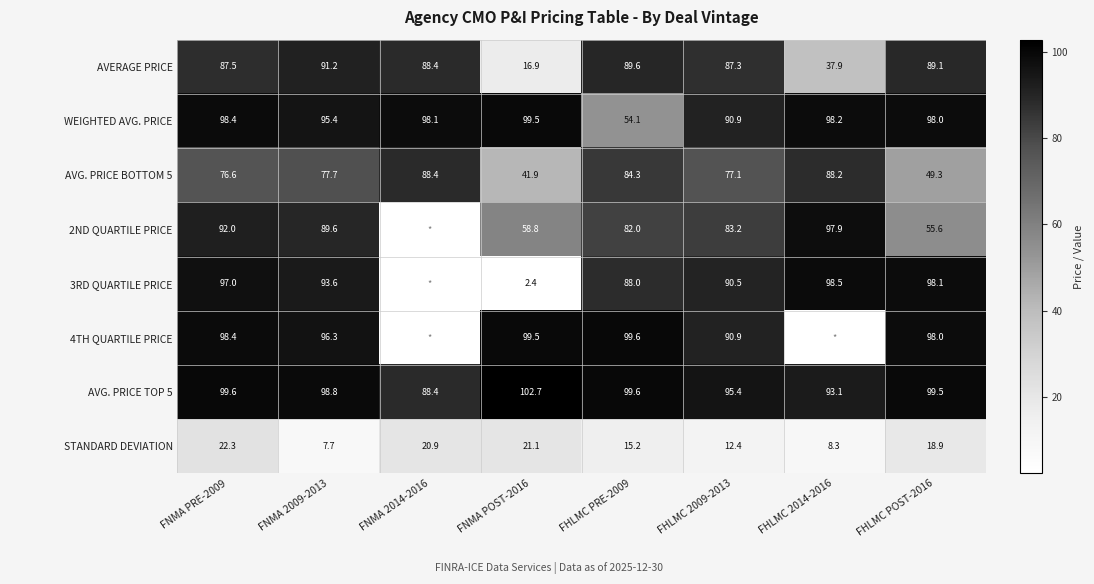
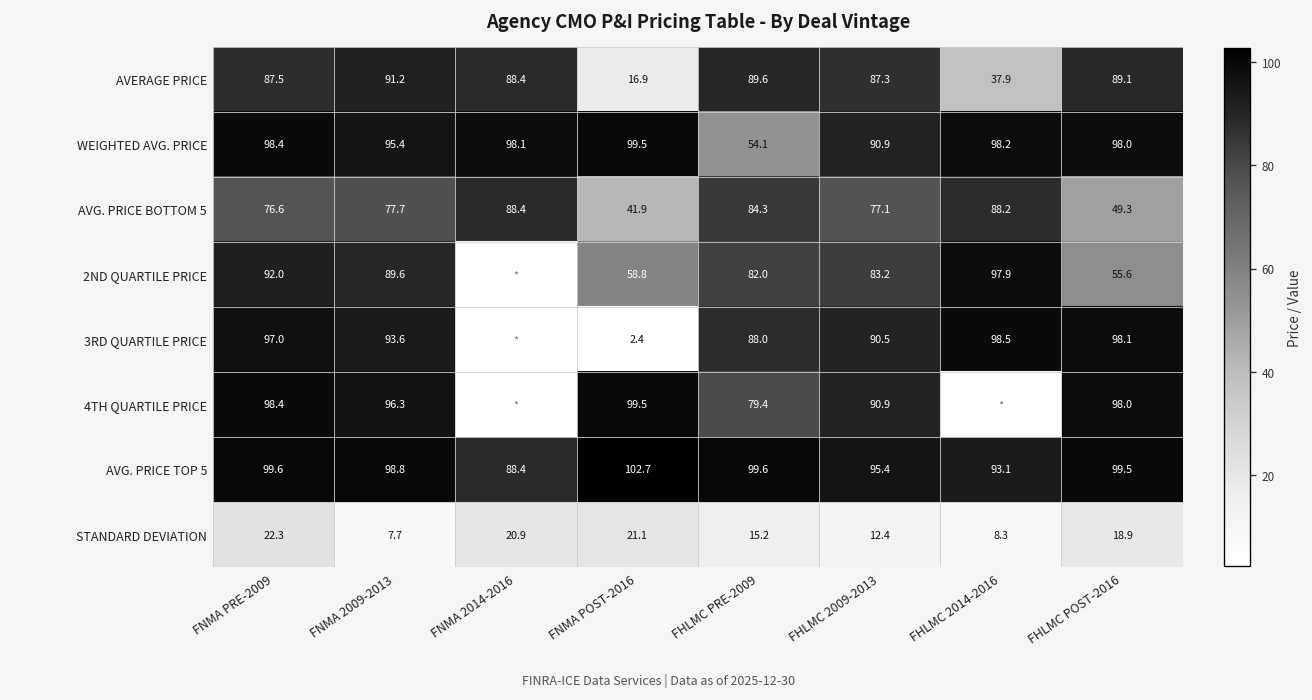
4TH QUARTILE PRICE, FHLMC PRE-2009: 99.6 -> 79.4
